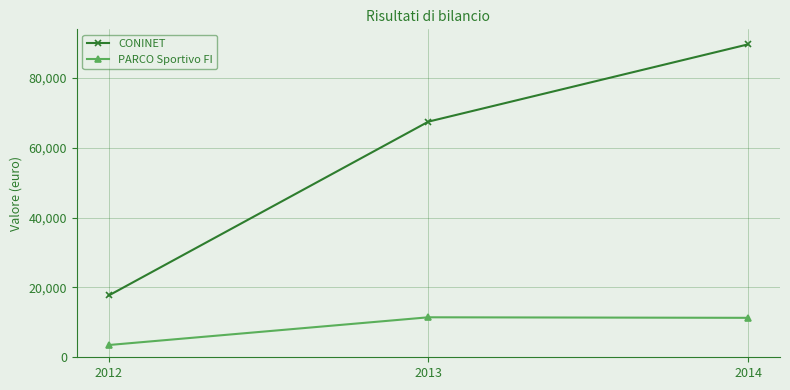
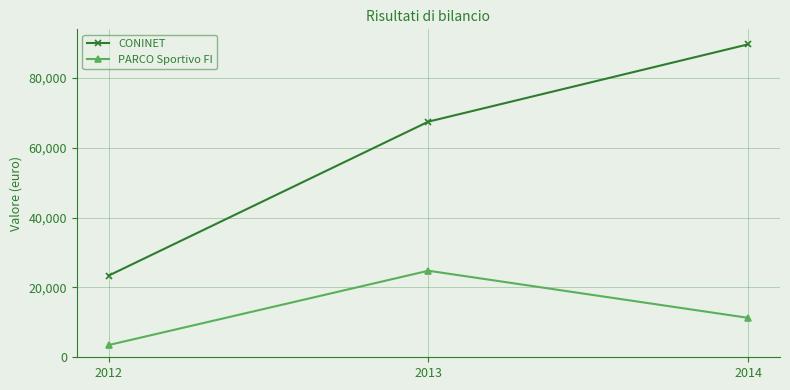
CONINET, 2012: 18,000 -> 23,000
PARCO Sportivo FI, 2013: 11,000 -> 25,000
